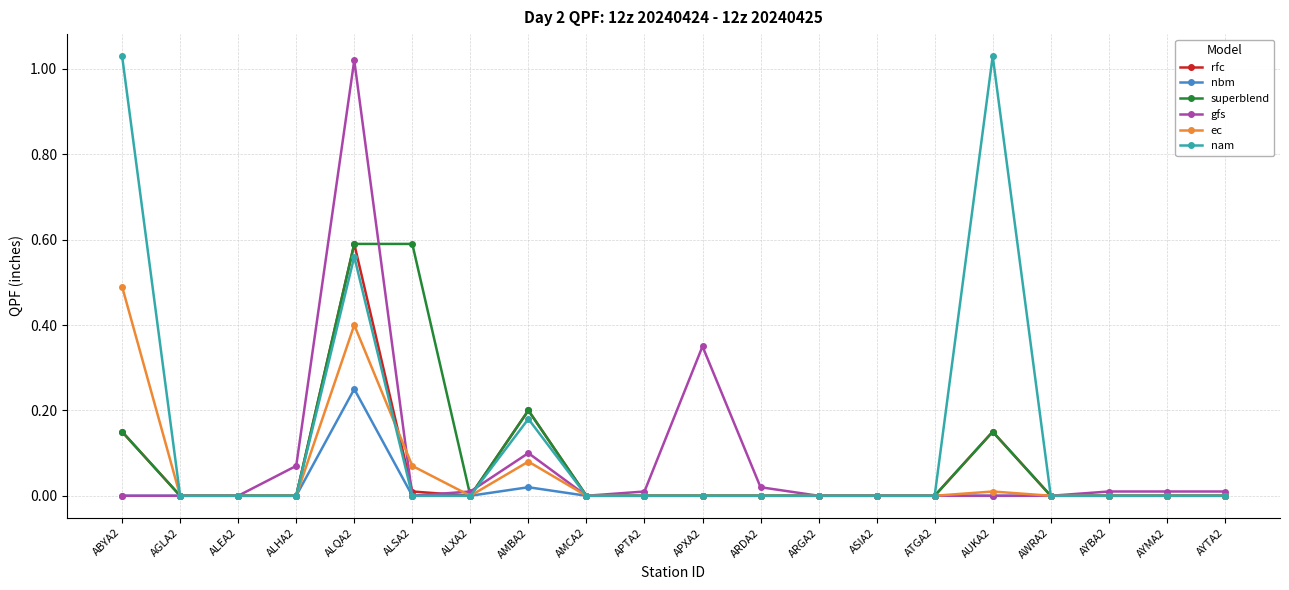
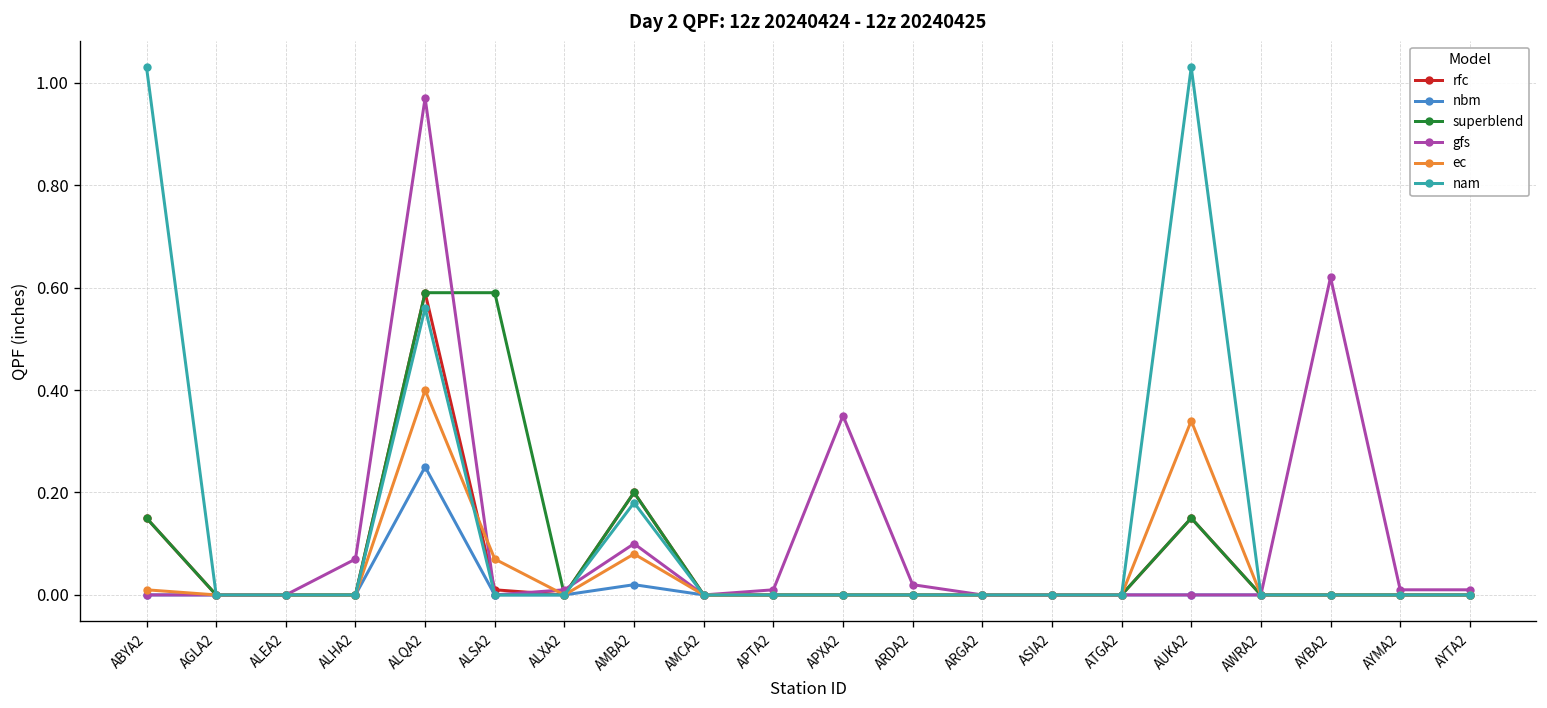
ec, ABYA2: 0.49 -> 0.01
gfs, ALQA2: 1.02 -> 0.97
ec, AUKA2: 0.01 -> 0.34
gfs, AYBA2: 0.01 -> 0.62
